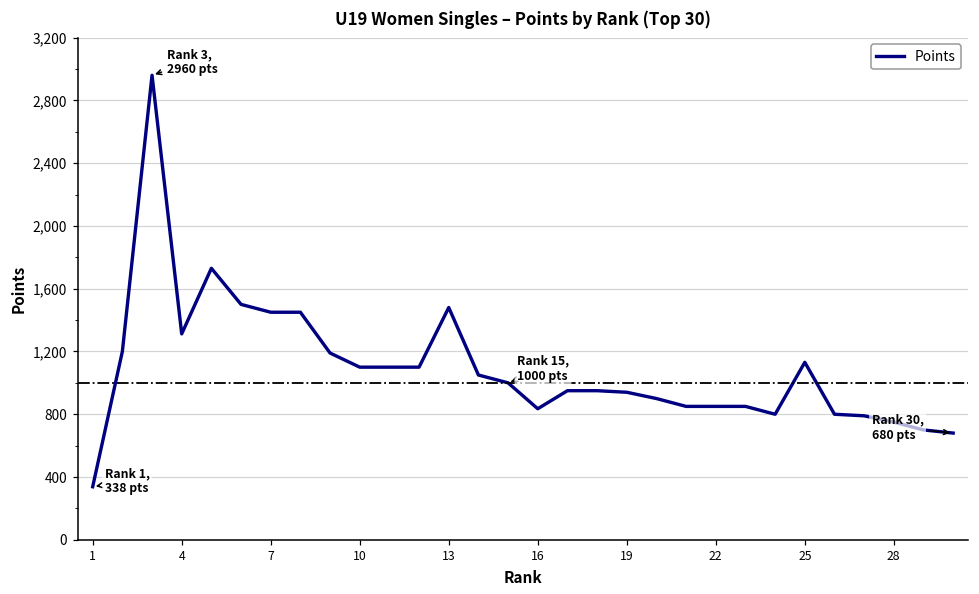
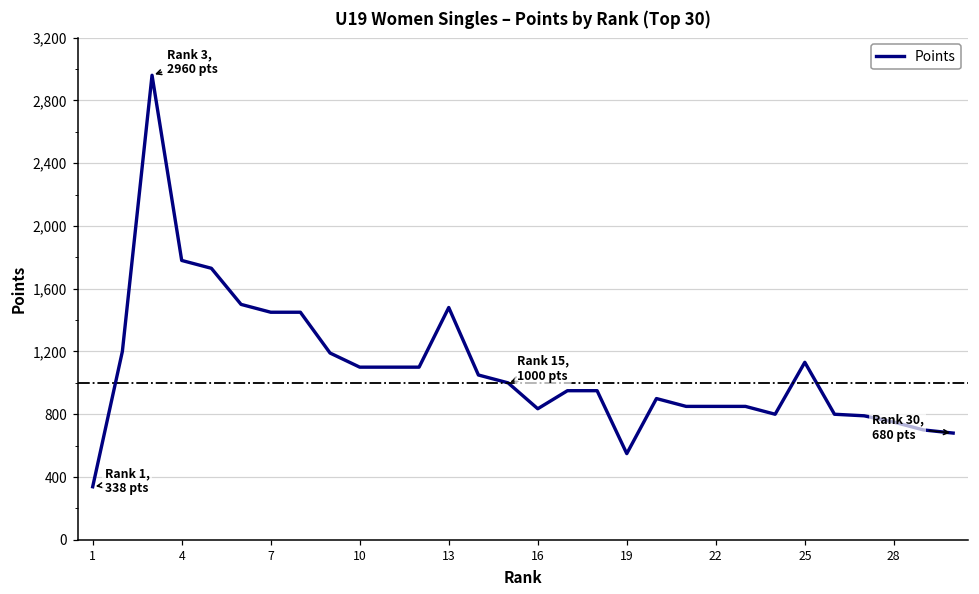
4: 1,310 -> 1,780
19: 940 -> 550
